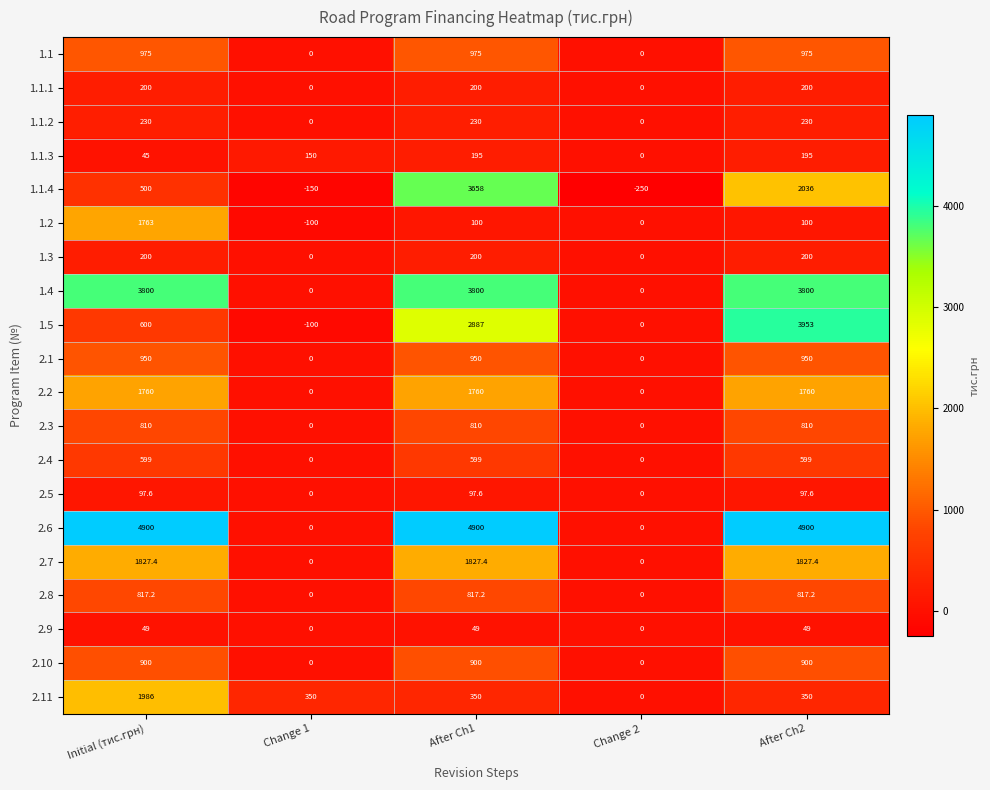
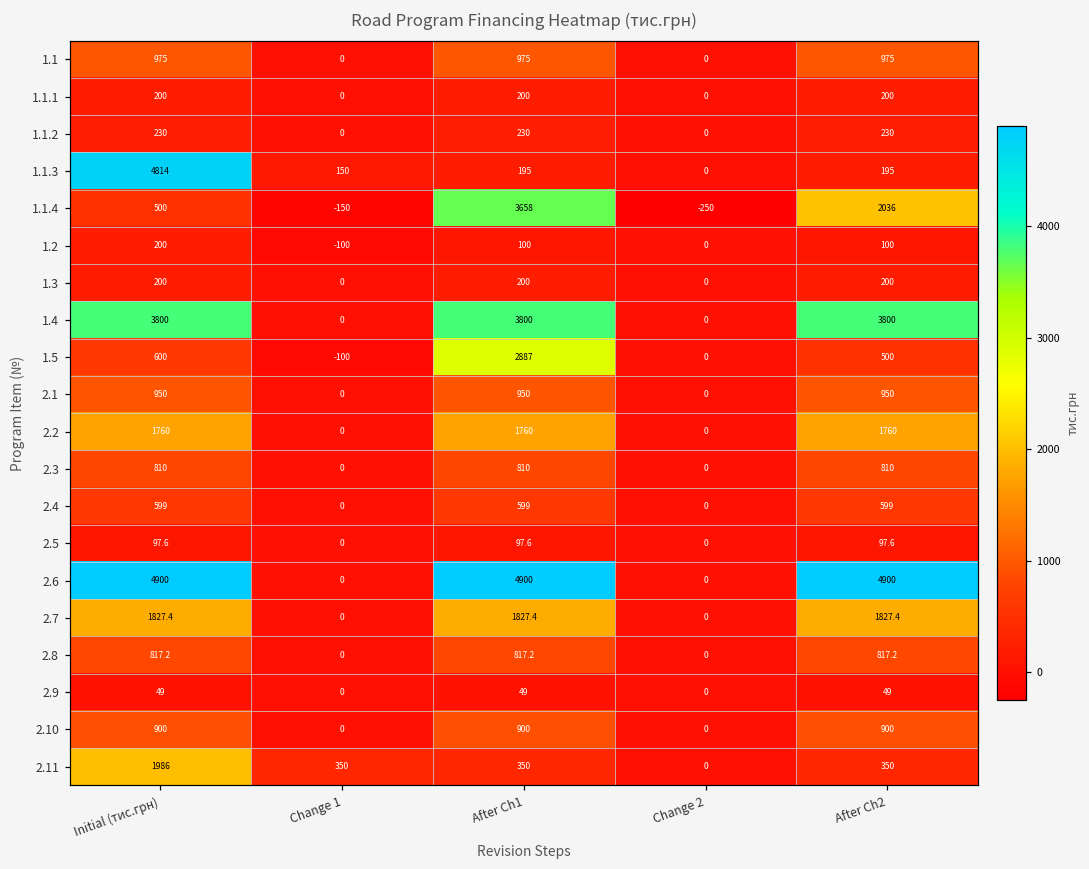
1.1.3, Initial (тис.грн): 45 -> 4814
1.2, Initial (тис.грн): 1763 -> 200
1.5, After Ch2: 3953 -> 500
